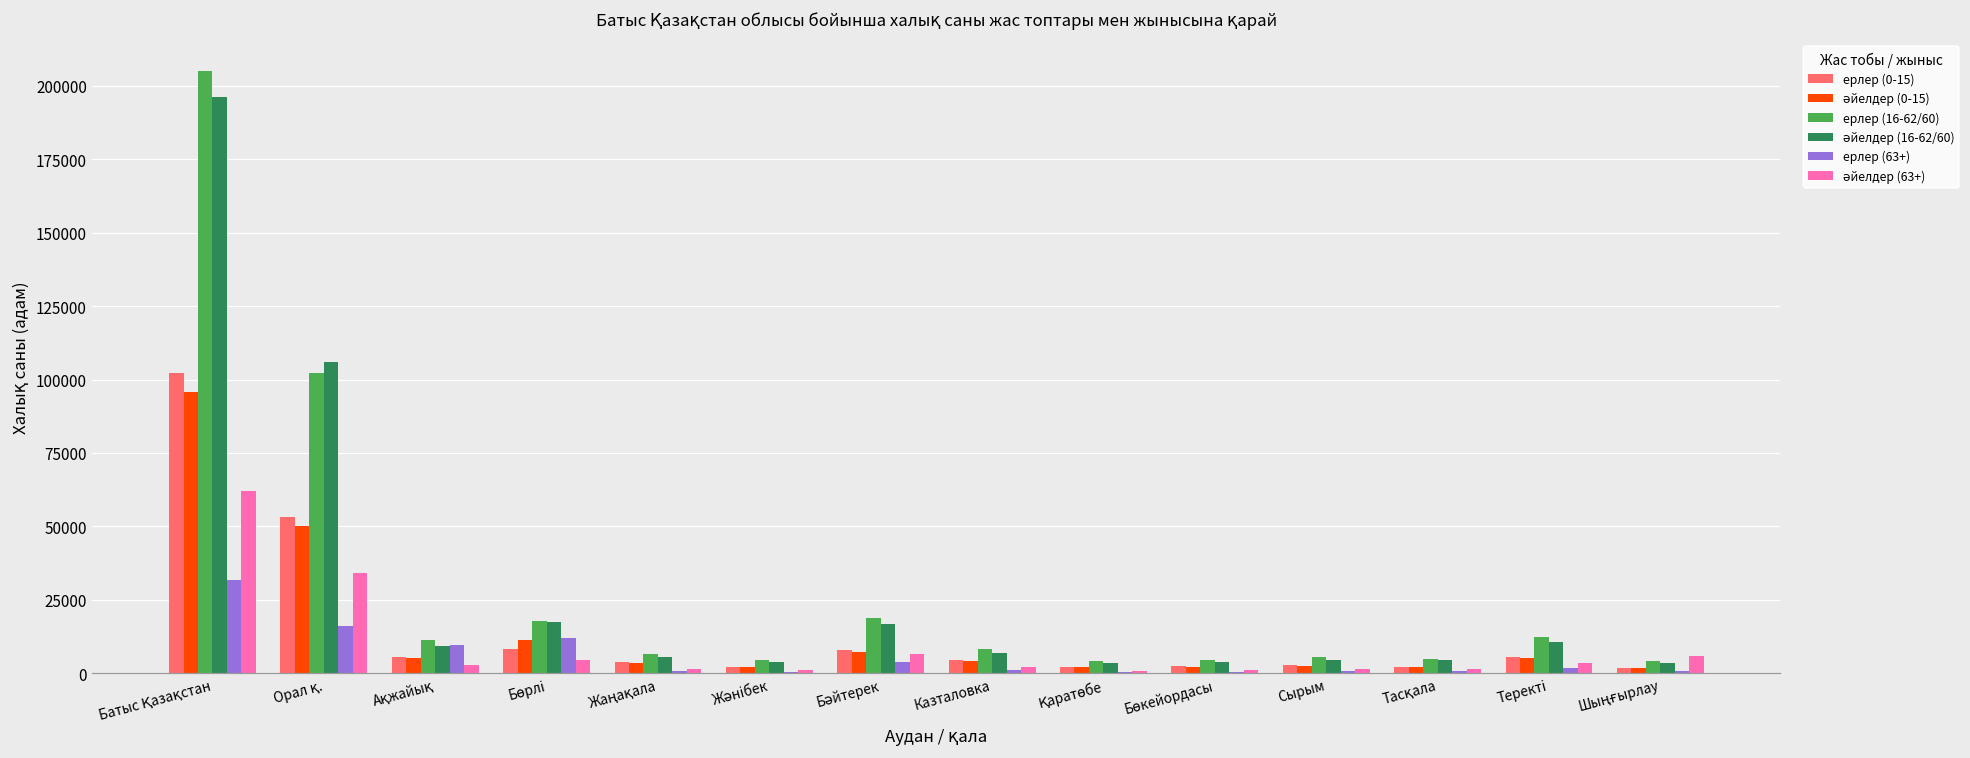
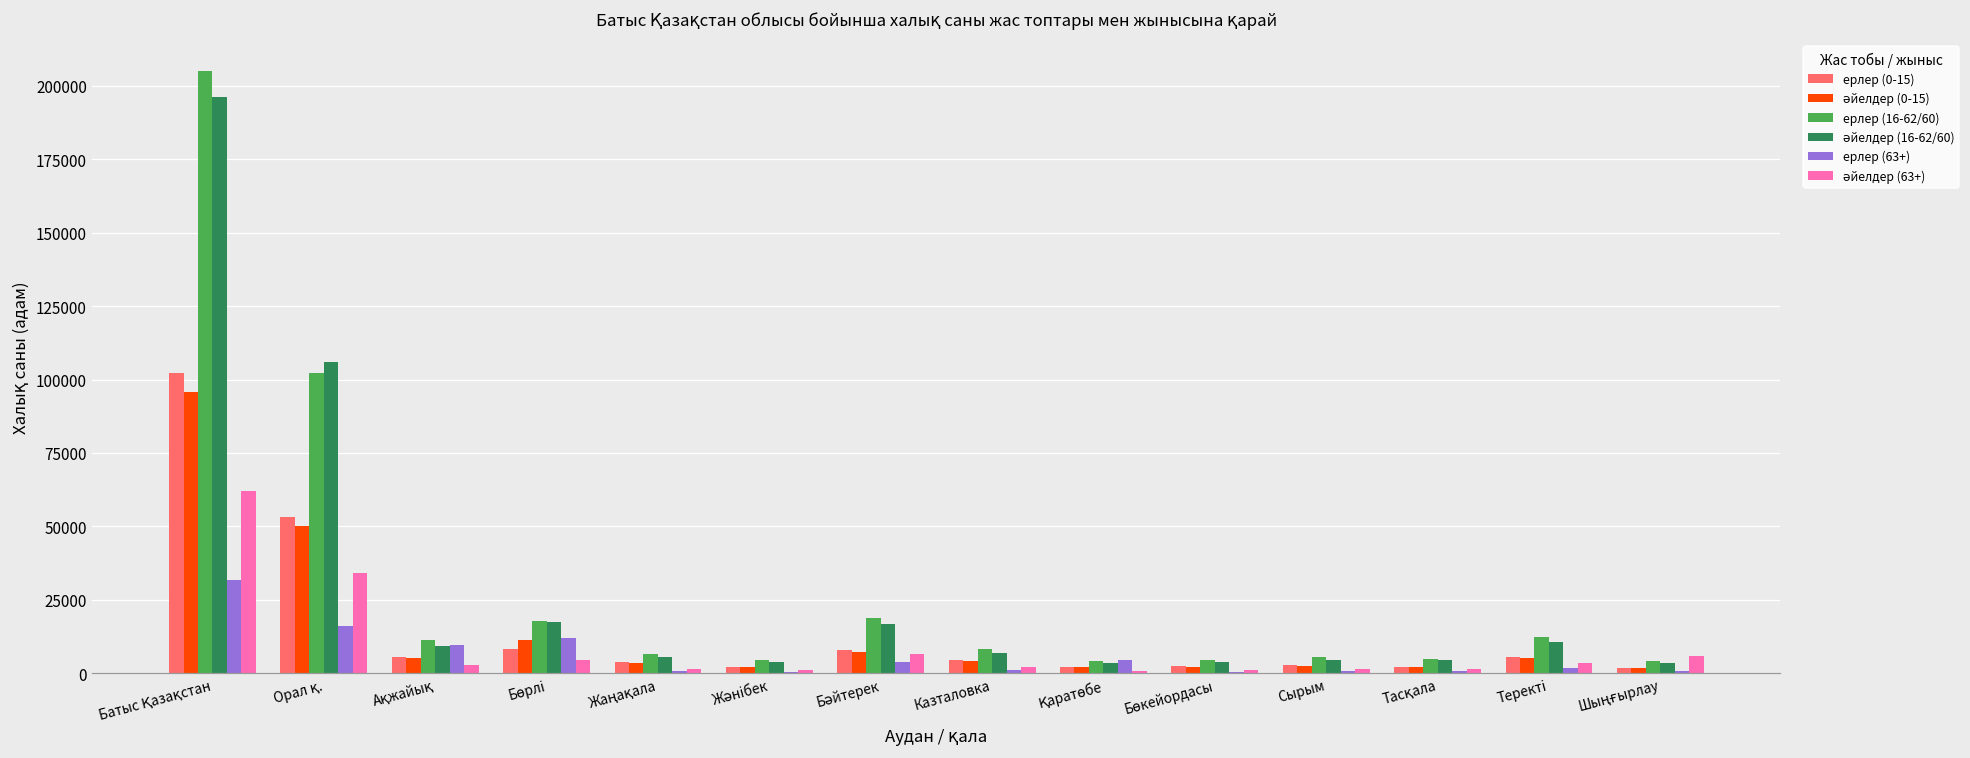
ерлер (63+), Қаратөбе: 1000 -> 5000
